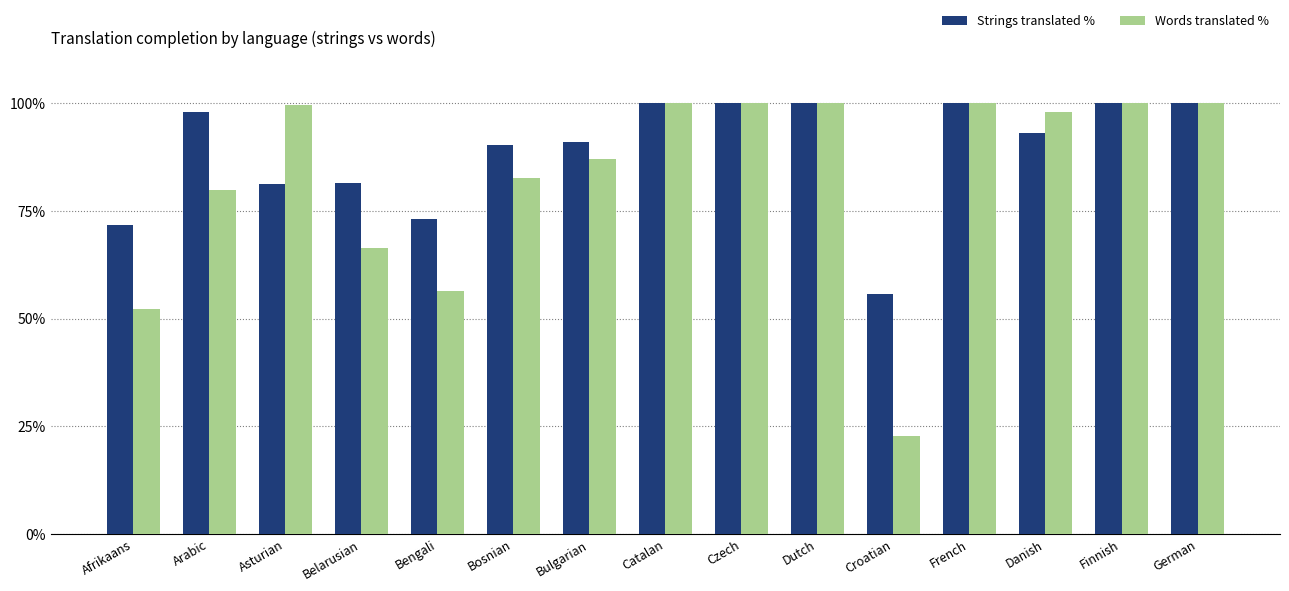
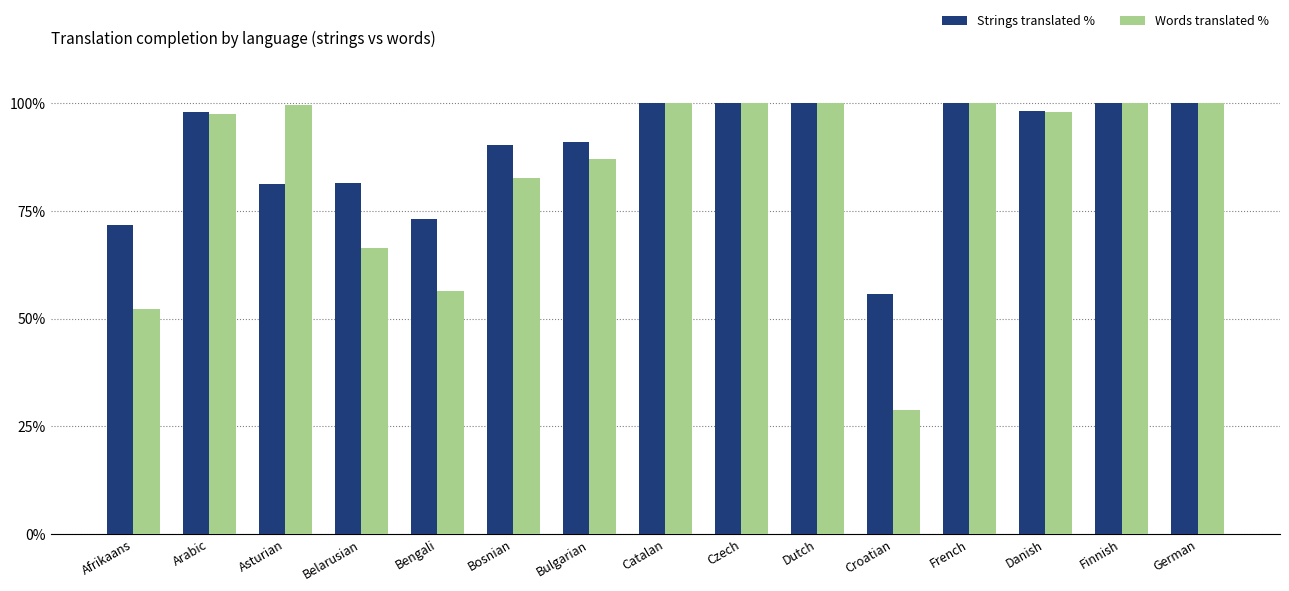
Words translated %, Arabic: 80% -> 98%
Words translated %, Croatian: 23% -> 29%
Strings translated %, Danish: 93% -> 98%
